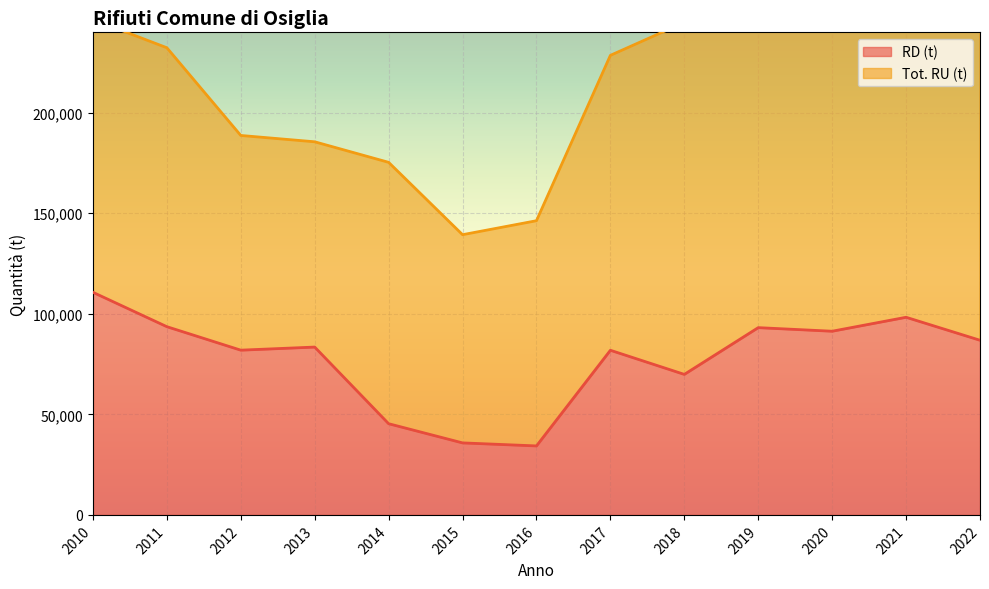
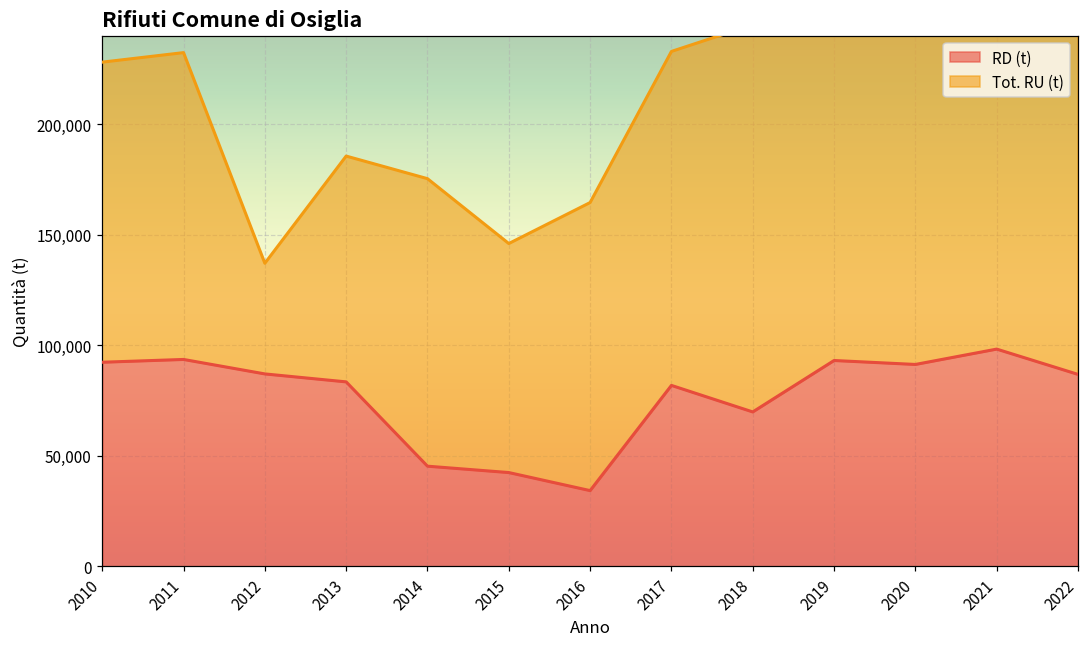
RD (t), 2010: 111,000 -> 92,000
RD (t), 2012: 82,000 -> 87,000
Tot. RU (t), 2012: 107,000 -> 50,000
RD (t), 2015: 36,000 -> 42,000
Tot. RU (t), 2016: 112,000 -> 130,000
Tot. RU (t), 2017: 147,000 -> 151,000
